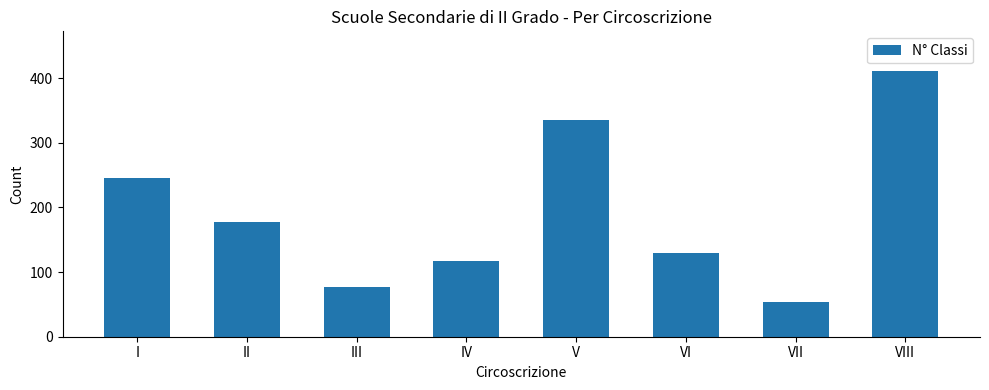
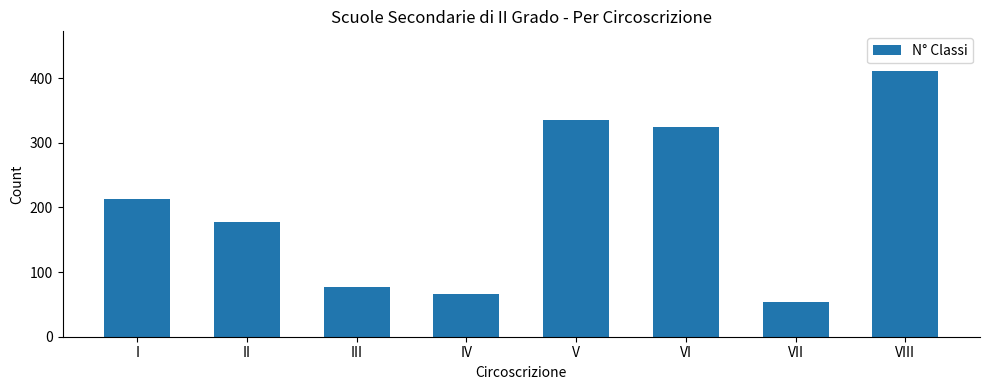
I: 250 -> 210
IV: 120 -> 70
VI: 130 -> 320
